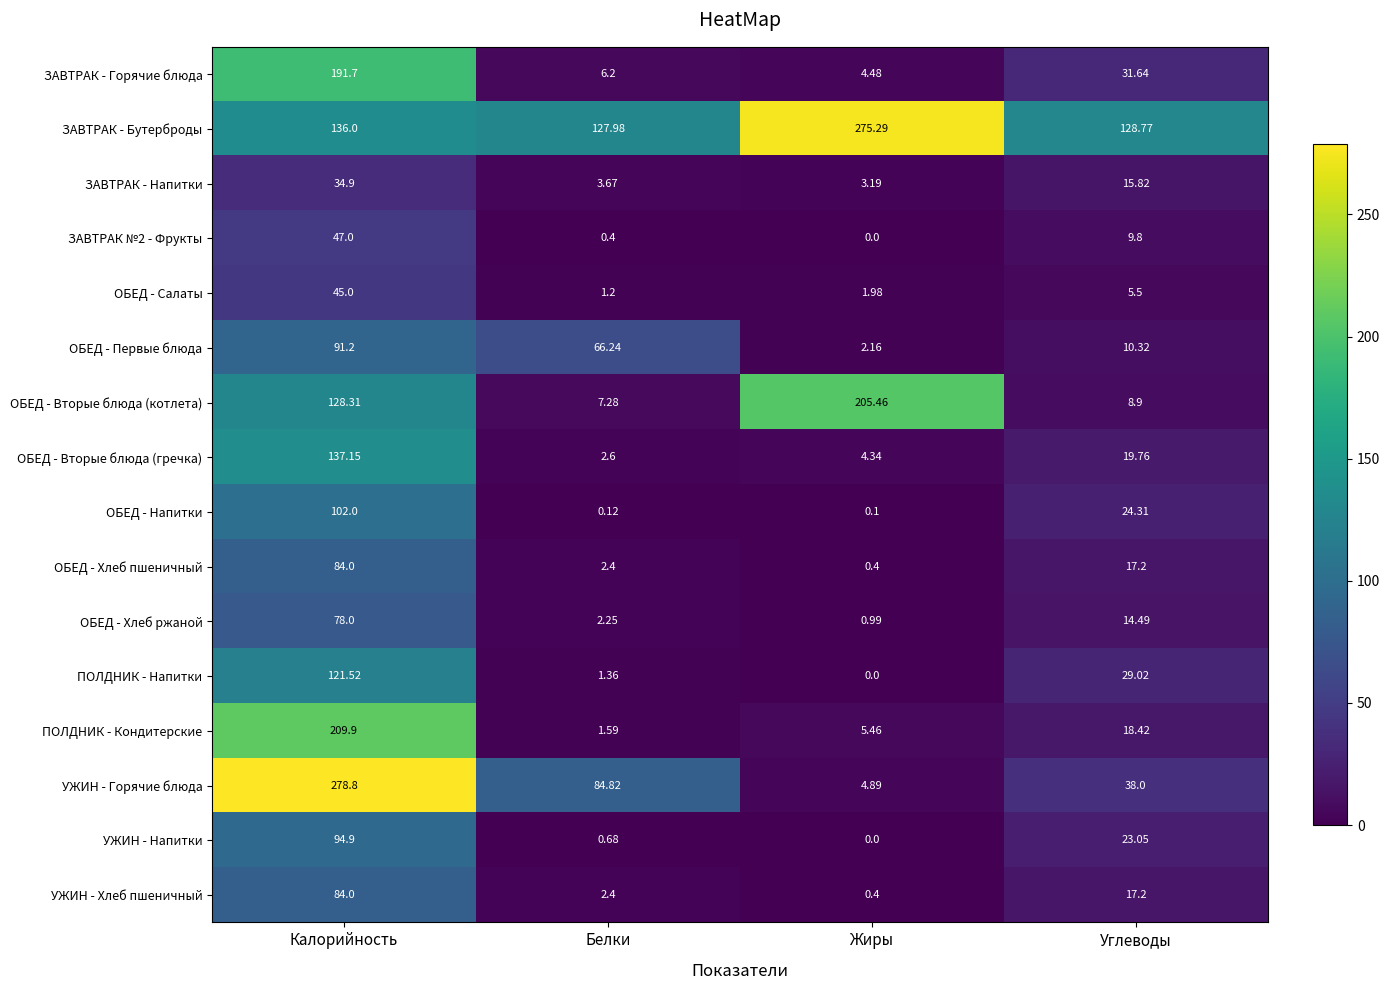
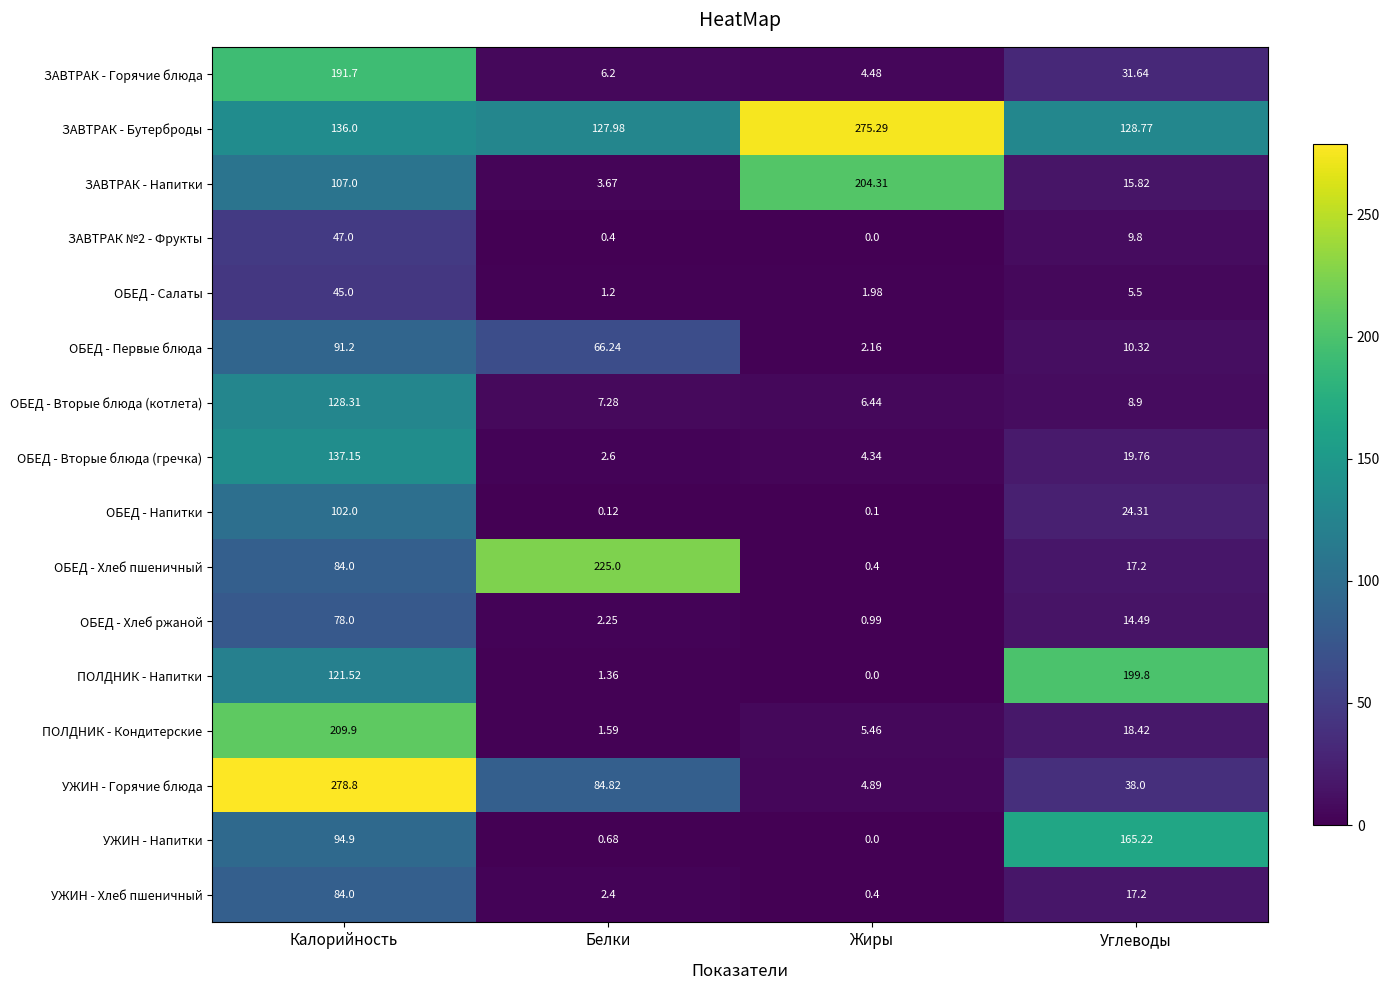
ЗАВТРАК - Напитки, Калорийность: 34.9 -> 107.0
ЗАВТРАК - Напитки, Жиры: 3.19 -> 204.31
ОБЕД - Вторые блюда (котлета), Жиры: 205.46 -> 6.44
ОБЕД - Хлеб пшеничный, Белки: 2.4 -> 225.0
ПОЛДНИК - Напитки, Углеводы: 29.02 -> 199.8
УЖИН - Напитки, Углеводы: 23.05 -> 165.22
